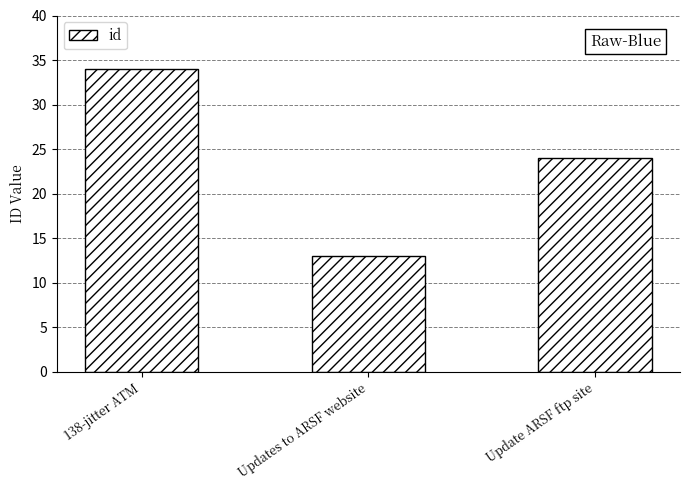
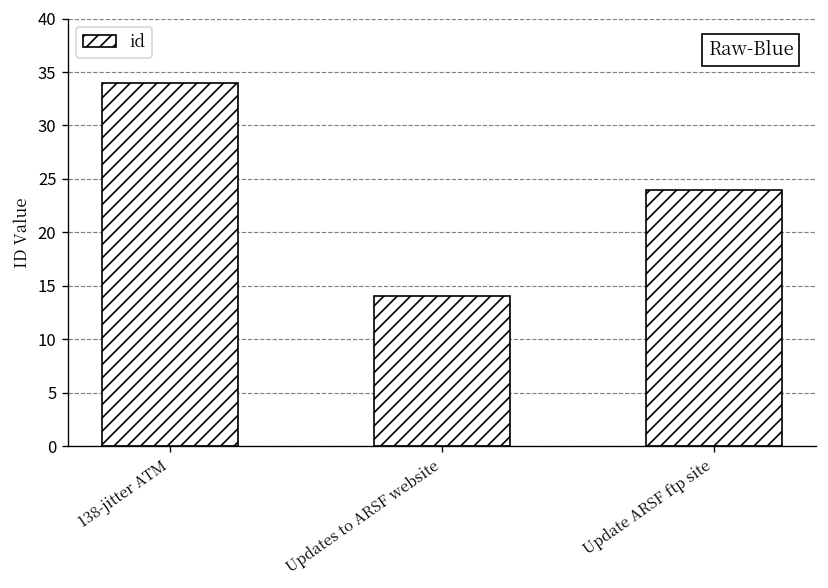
Updates to ARSF website: 13 -> 14
